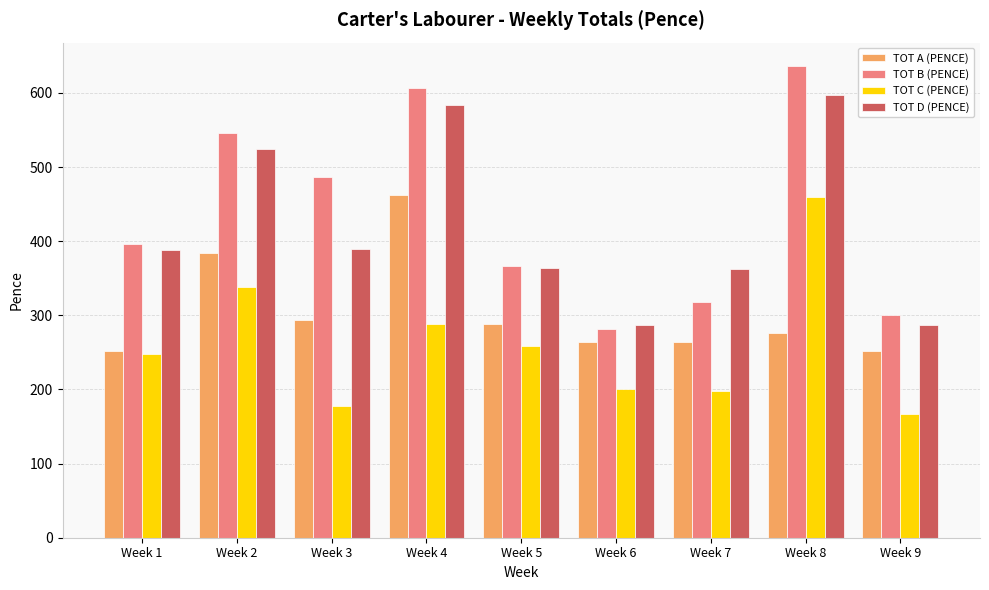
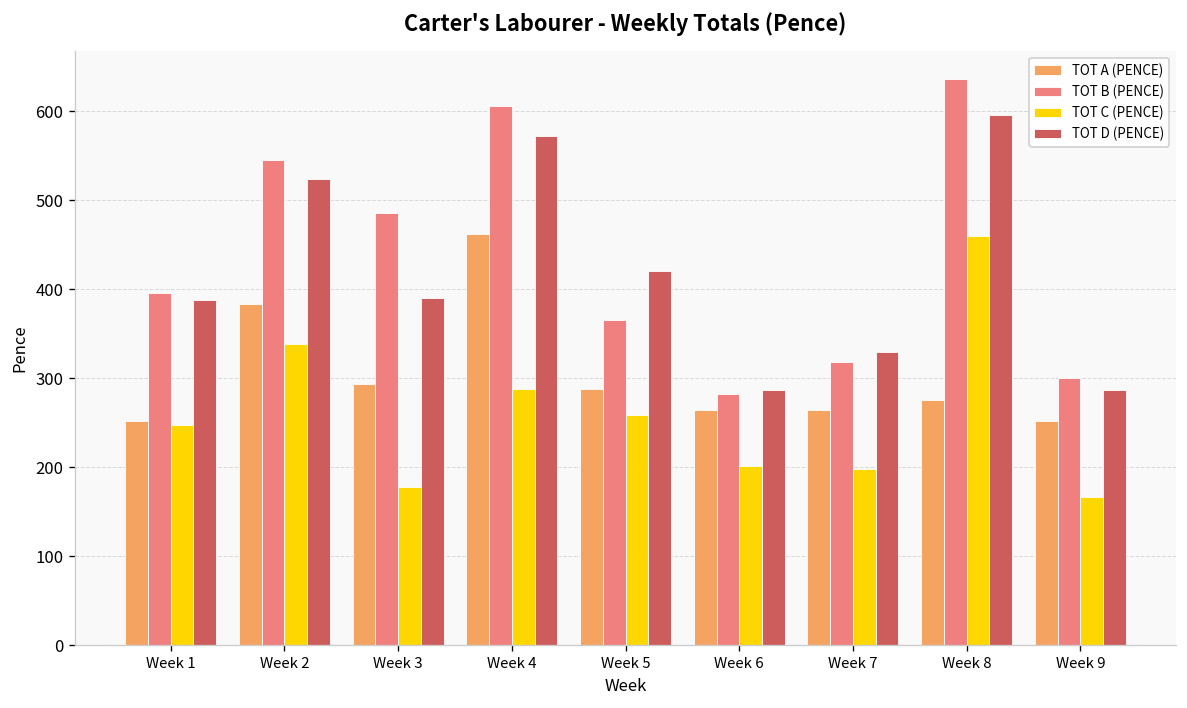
TOT D (PENCE), Week 4: 580 -> 570
TOT D (PENCE), Week 5: 360 -> 420
TOT D (PENCE), Week 7: 360 -> 330
